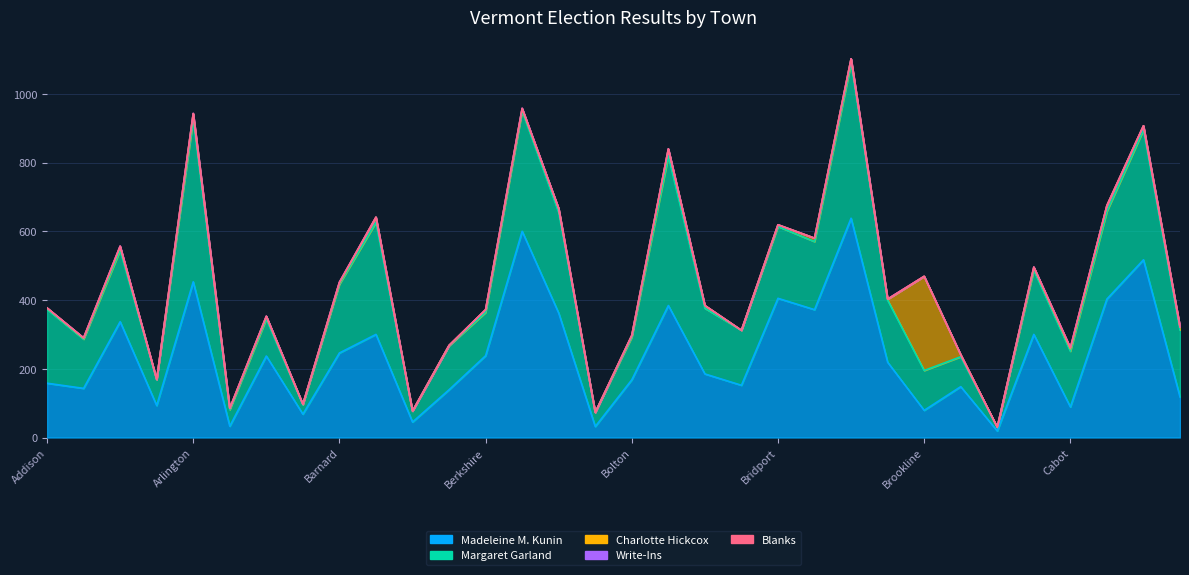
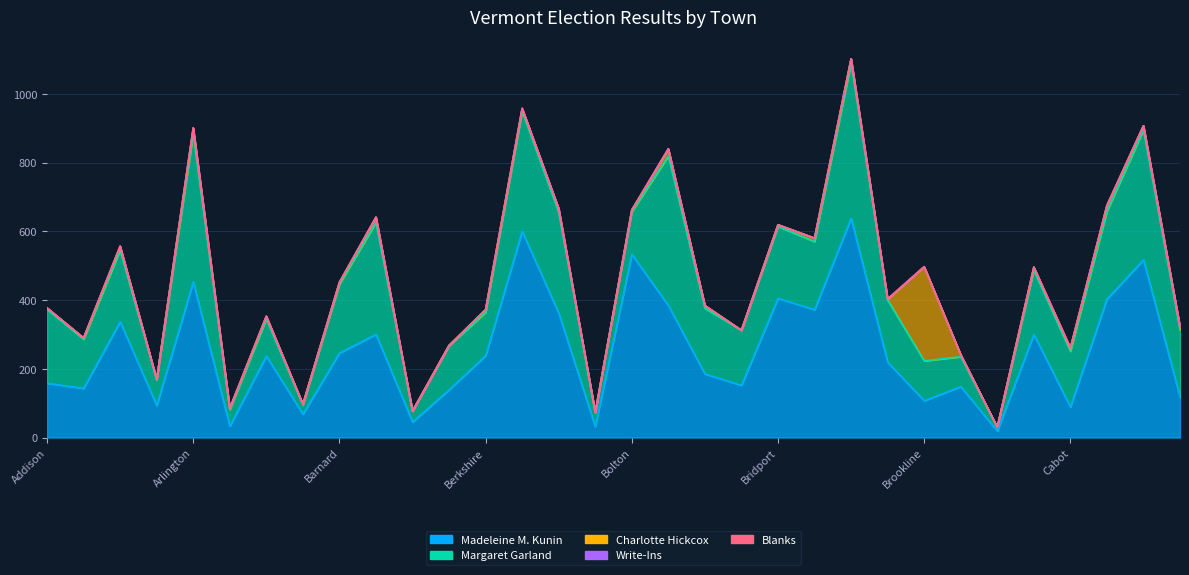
Margaret Garland, Arlington: 470 -> 430
Madeleine M. Kunin, Bolton: 170 -> 530
Madeleine M. Kunin, Brookline: 80 -> 110
